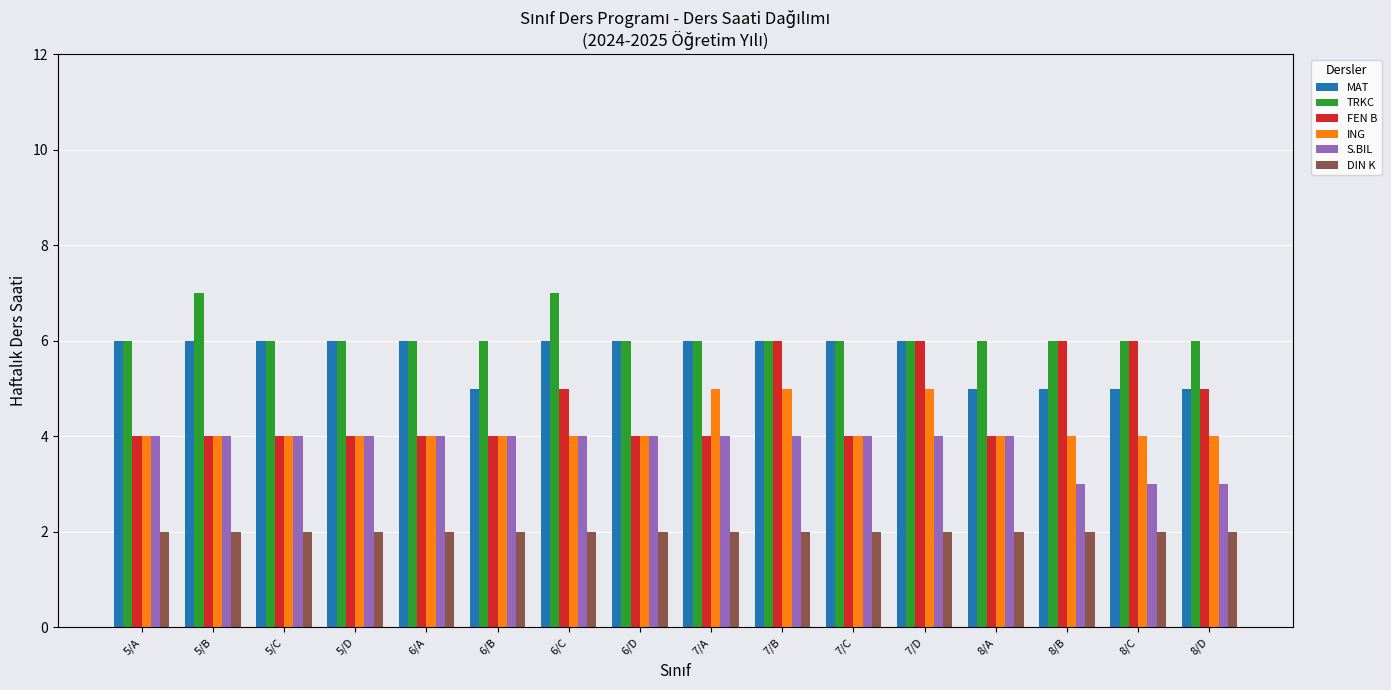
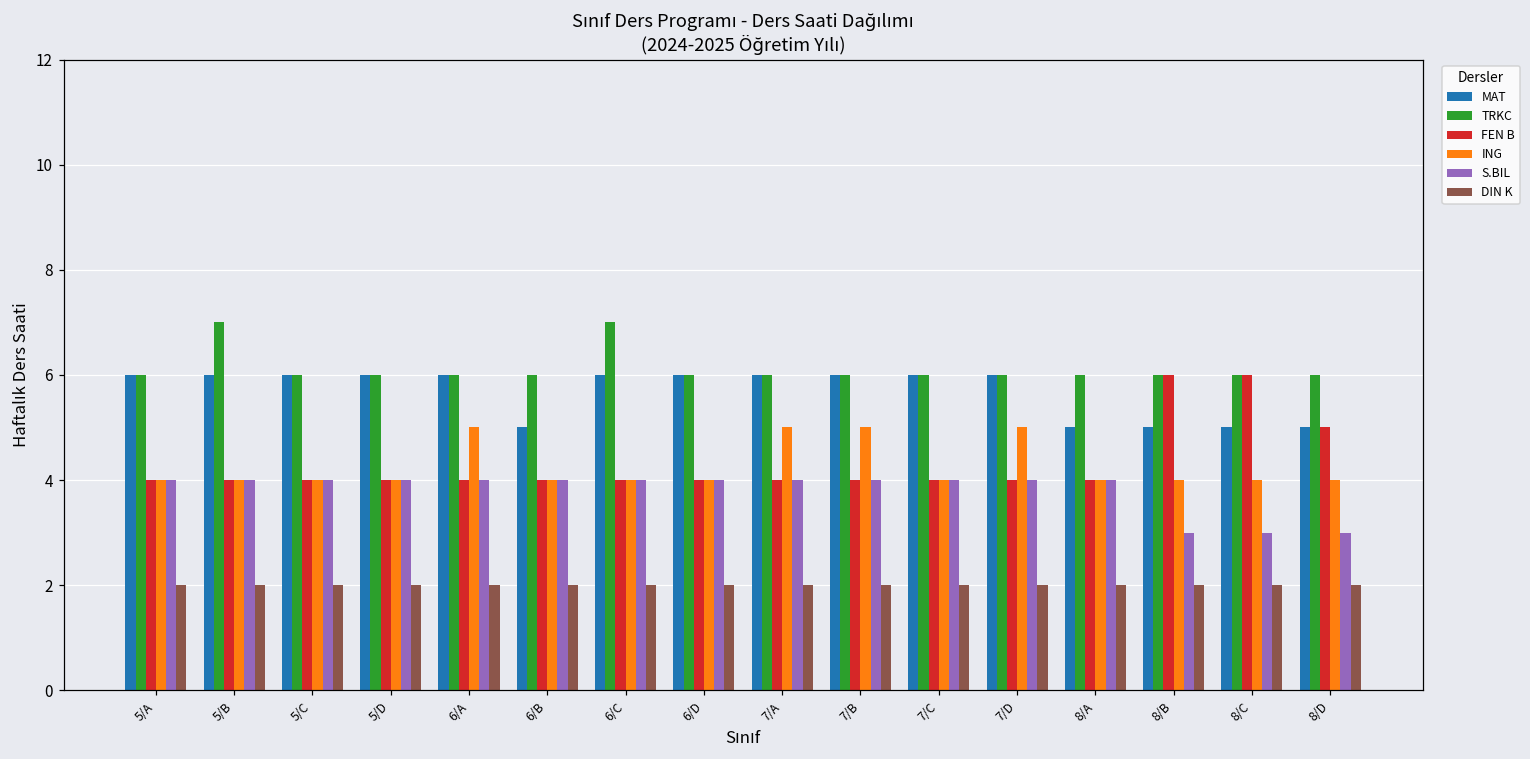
ING, 6/A: 4 -> 5
FEN B, 6/C: 5 -> 4
FEN B, 7/B: 6 -> 4
FEN B, 7/D: 6 -> 4
